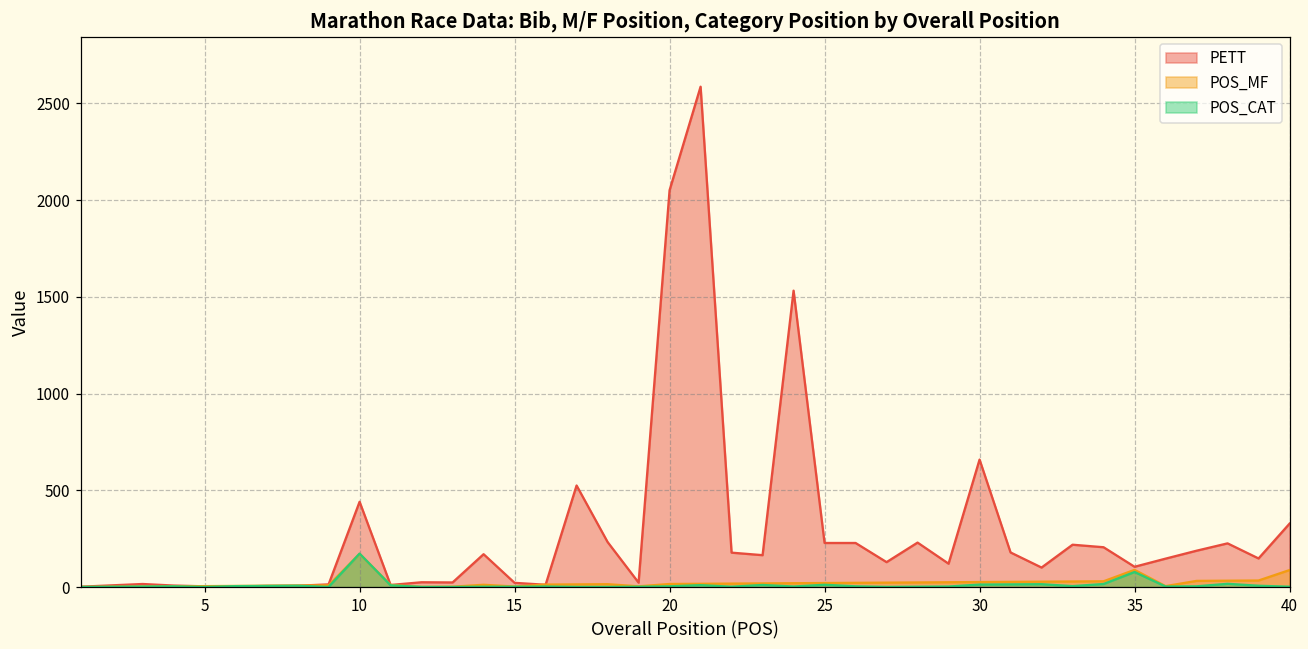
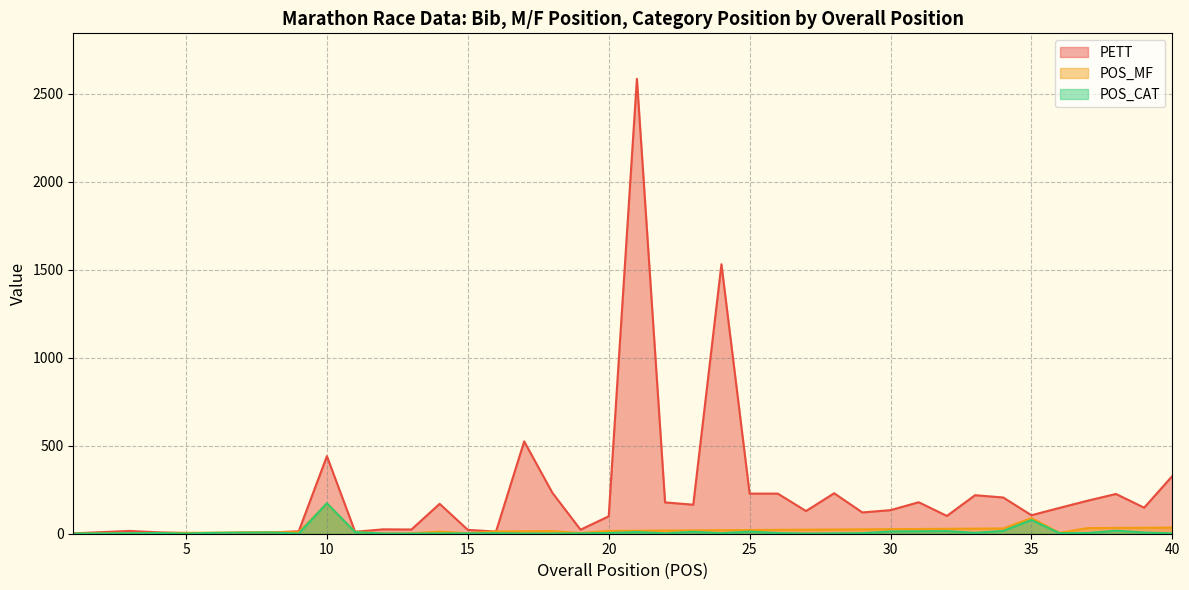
PETT, 20: 2050 -> 100
PETT, 30: 660 -> 130
POS_MF, 40: 90 -> 40
